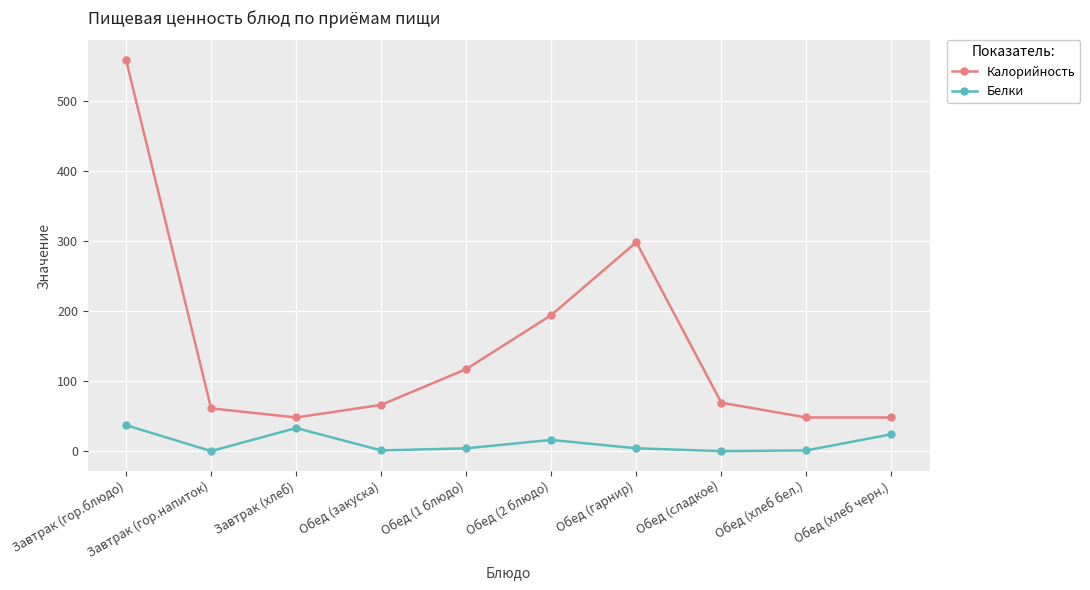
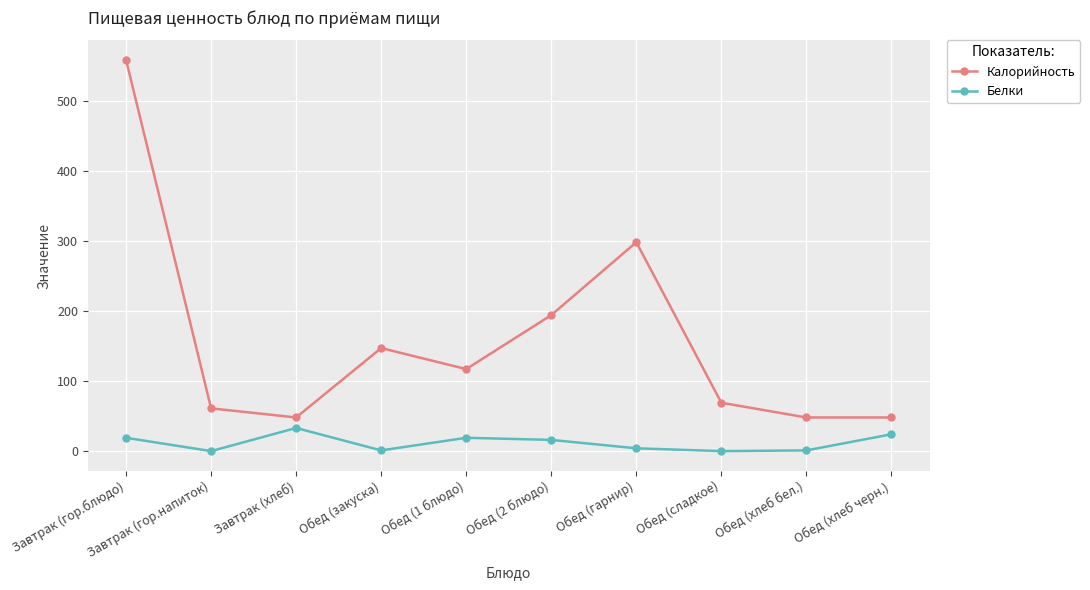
Белки, Завтрак (гор.блюдо): 40 -> 20
Калорийность, Обед (закуска): 70 -> 150
Белки, Обед (1 блюдо): 0 -> 20
